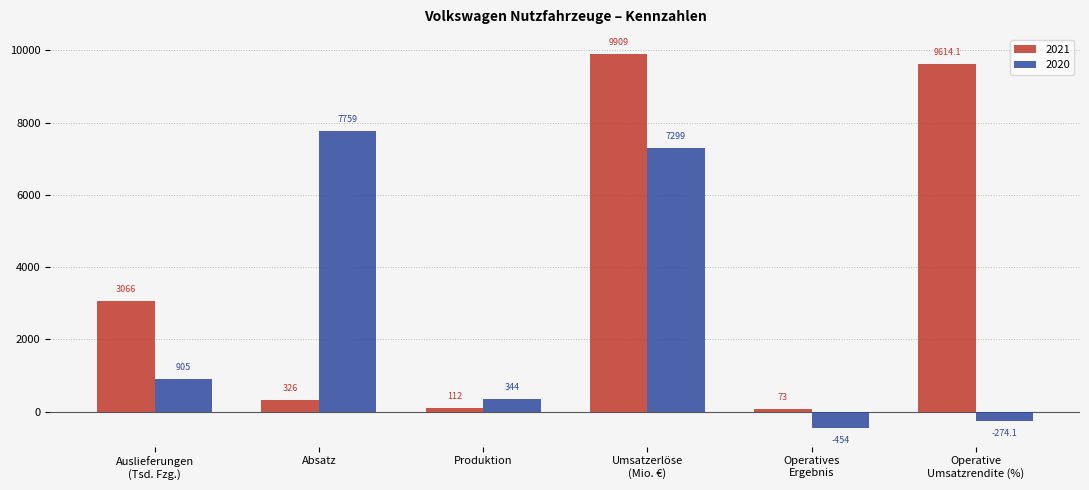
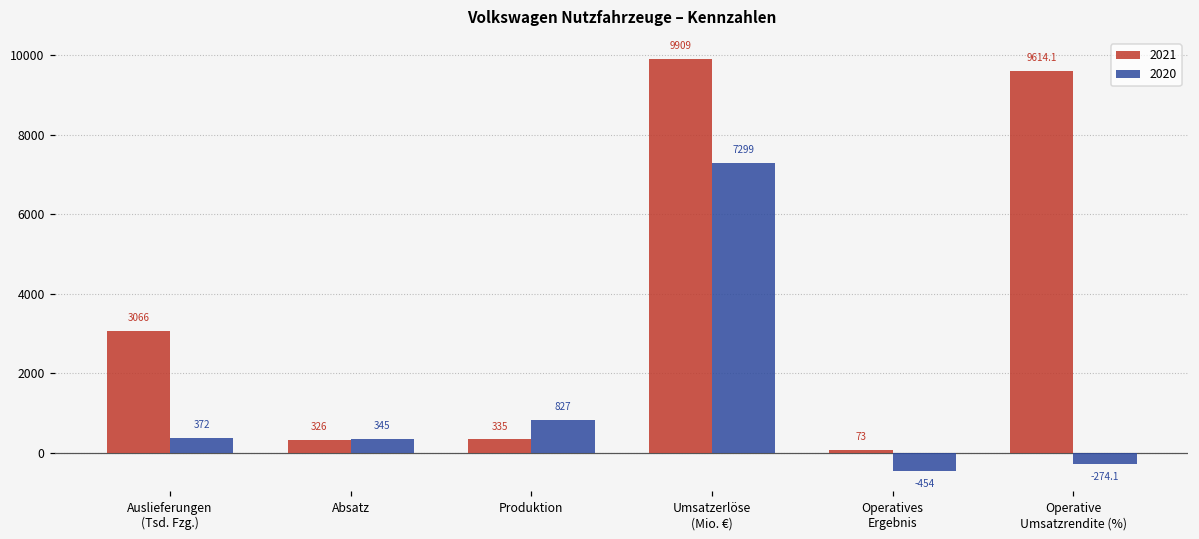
2020, Auslieferungen (Tsd. Fzg.): 905 -> 372
2020, Absatz: 7759 -> 345
2021, Produktion: 112 -> 335
2020, Produktion: 344 -> 827
